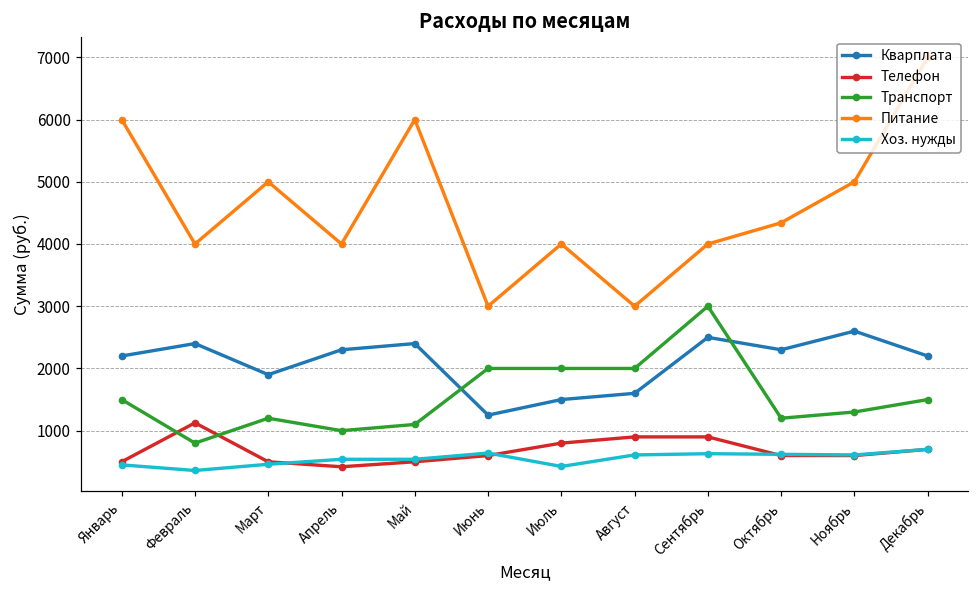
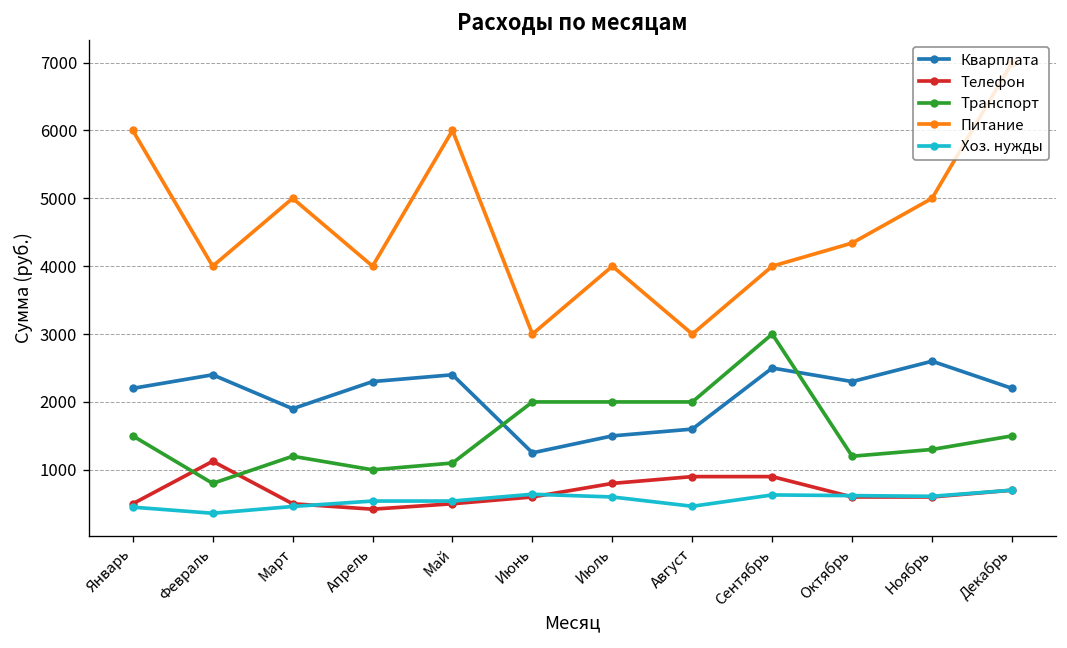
Хоз. нужды, Июль: 400 -> 600
Хоз. нужды, Август: 600 -> 500
